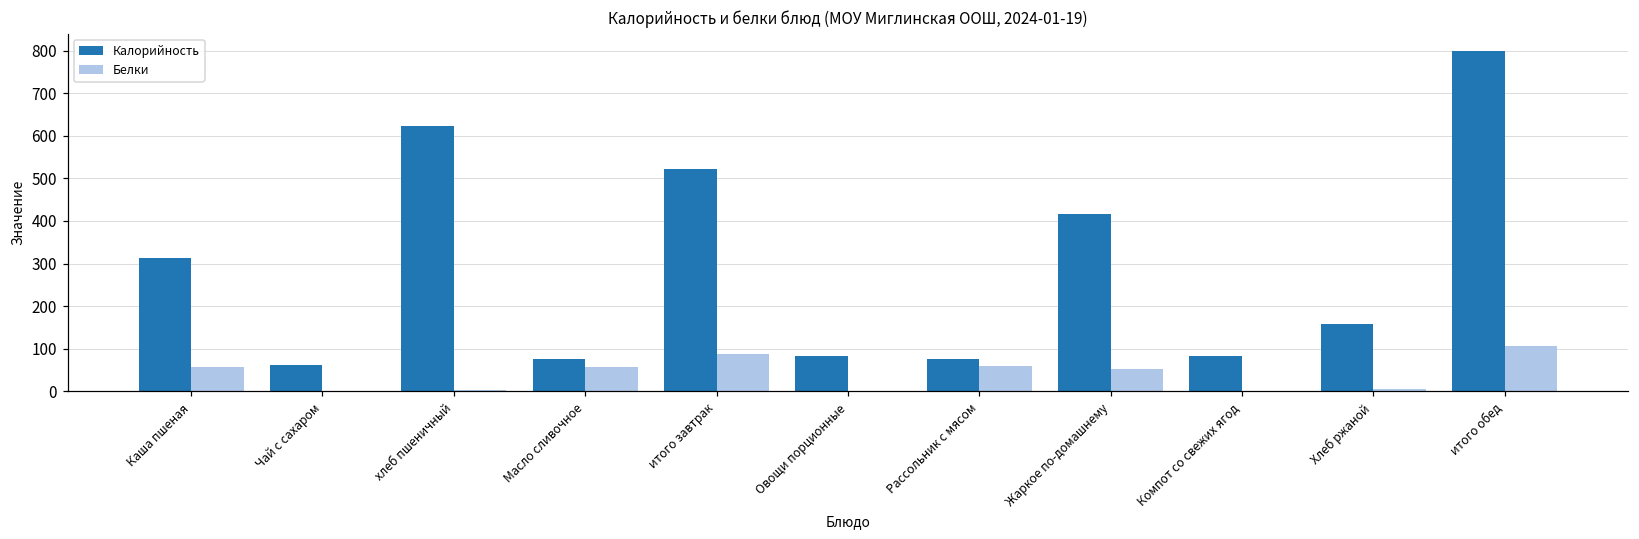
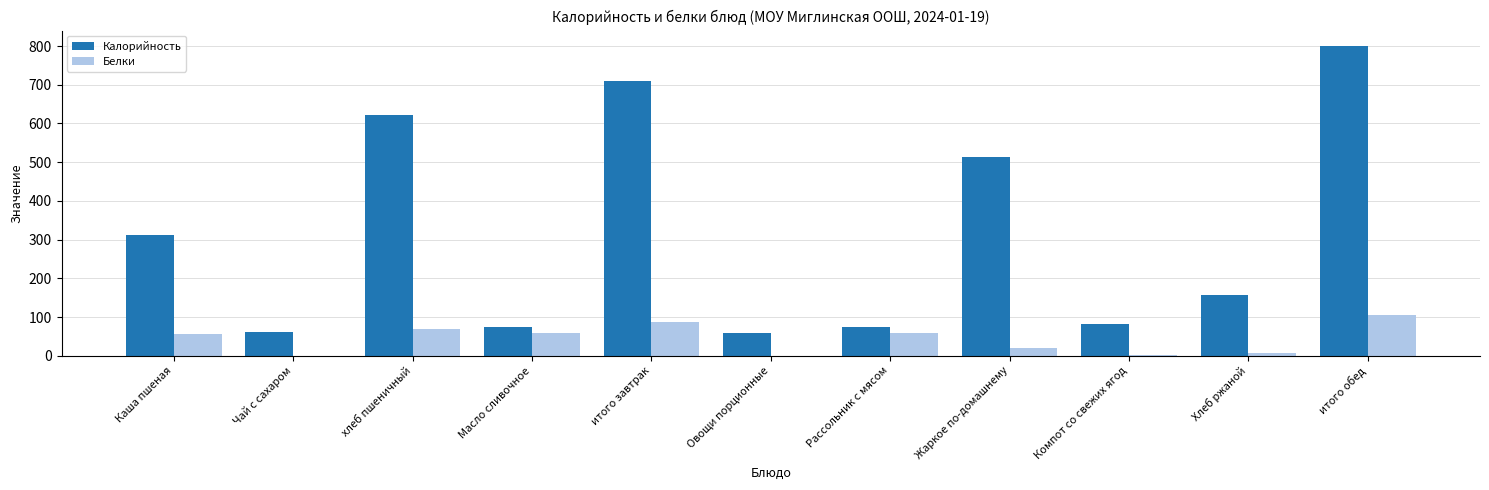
Белки, хлеб пшеничный: 0 -> 70
Калорийность, итого завтрак: 520 -> 710
Калорийность, Овощи порционные: 80 -> 60
Калорийность, Жаркое по-домашнему: 420 -> 510
Белки, Жаркое по-домашнему: 50 -> 20
